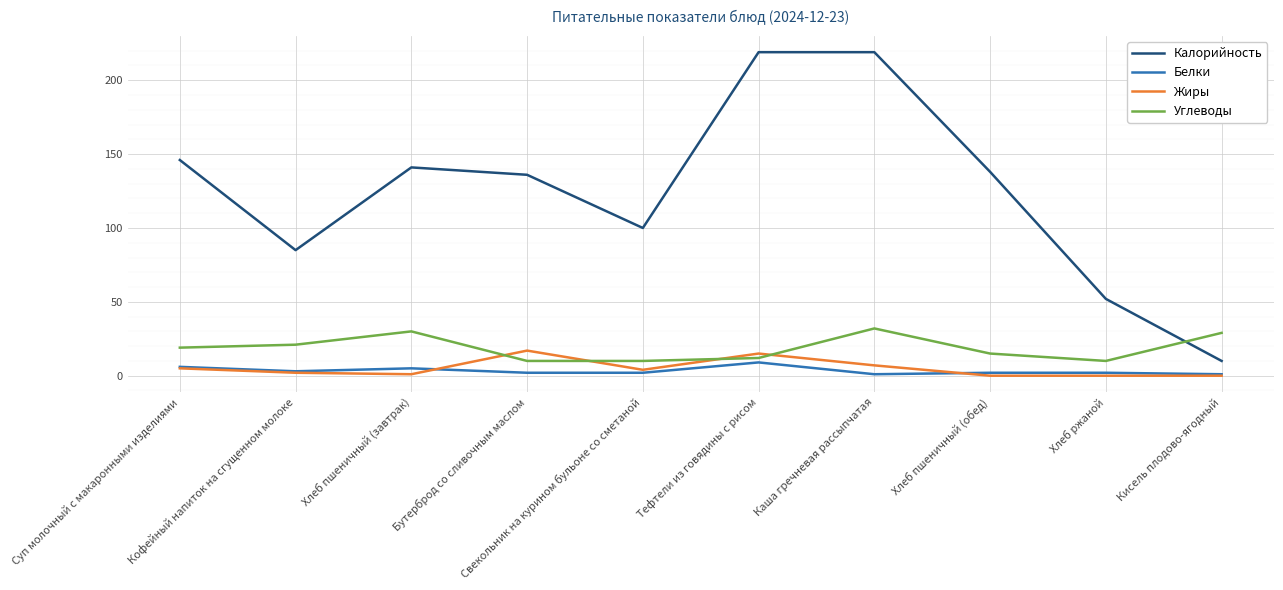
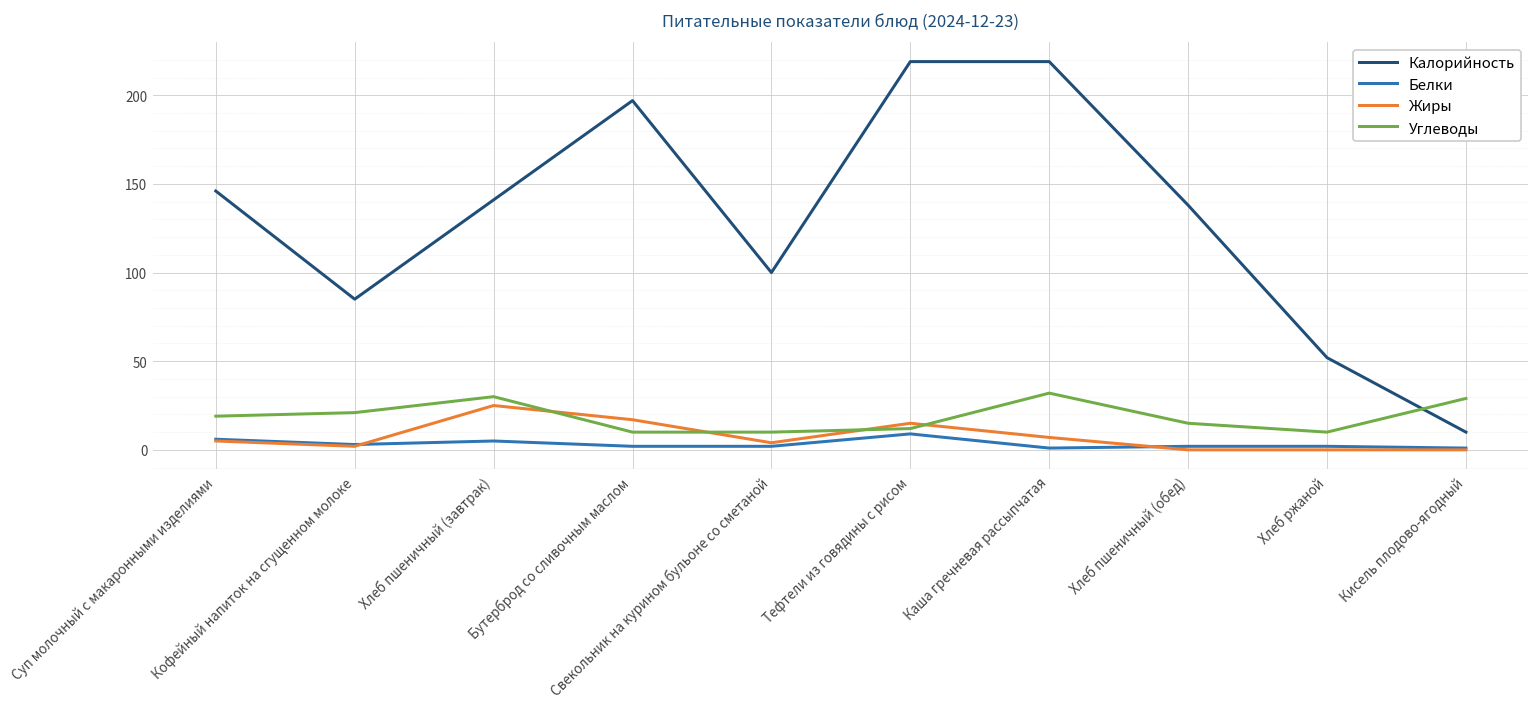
Жиры, Хлеб пшеничный (завтрак): 1 -> 25
Калорийность, Бутерброд со сливочным маслом: 136 -> 197
